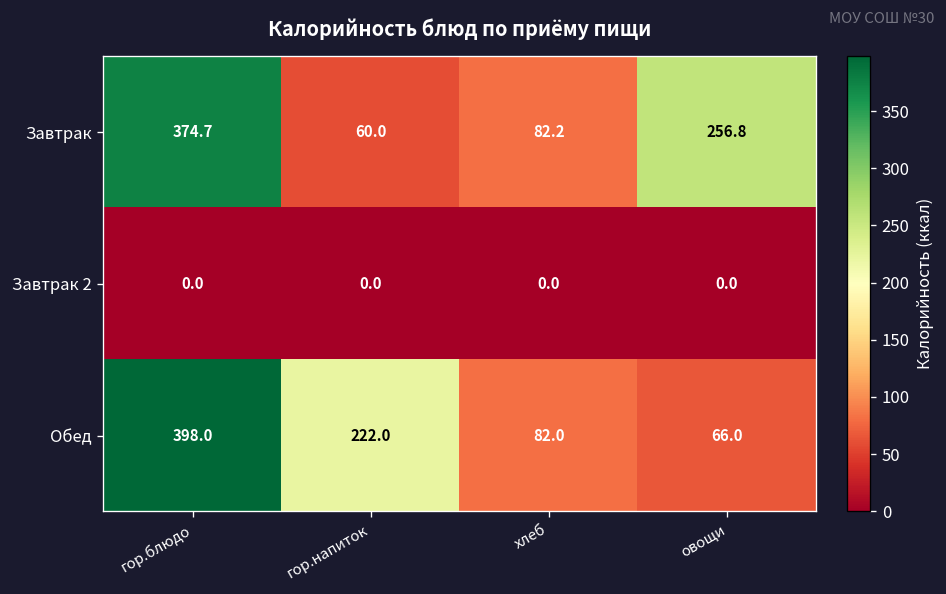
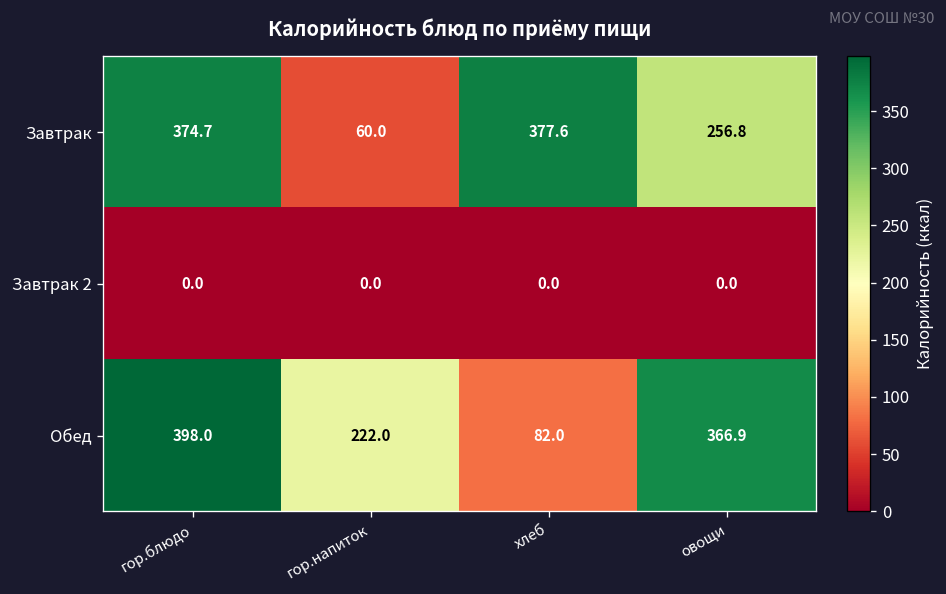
Завтрак, хлеб: 82.2 -> 377.6
Обед, овощи: 66.0 -> 366.9
